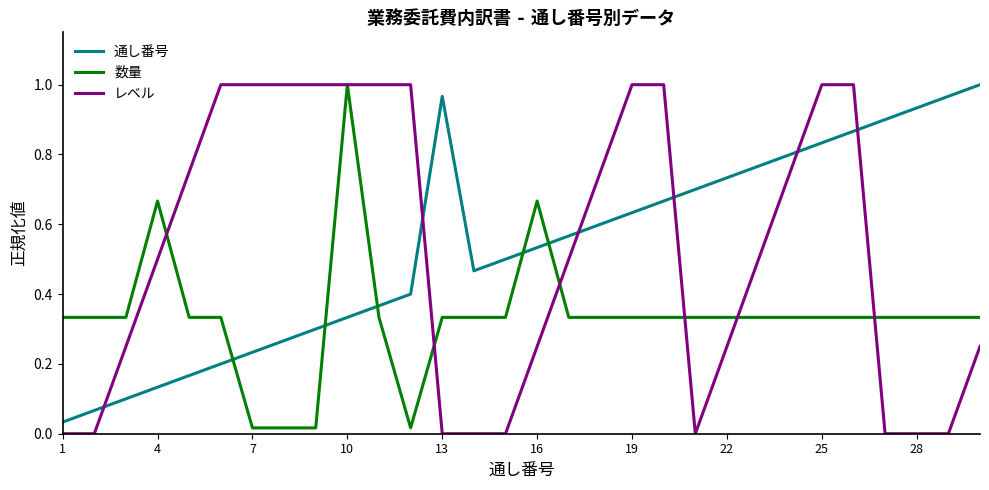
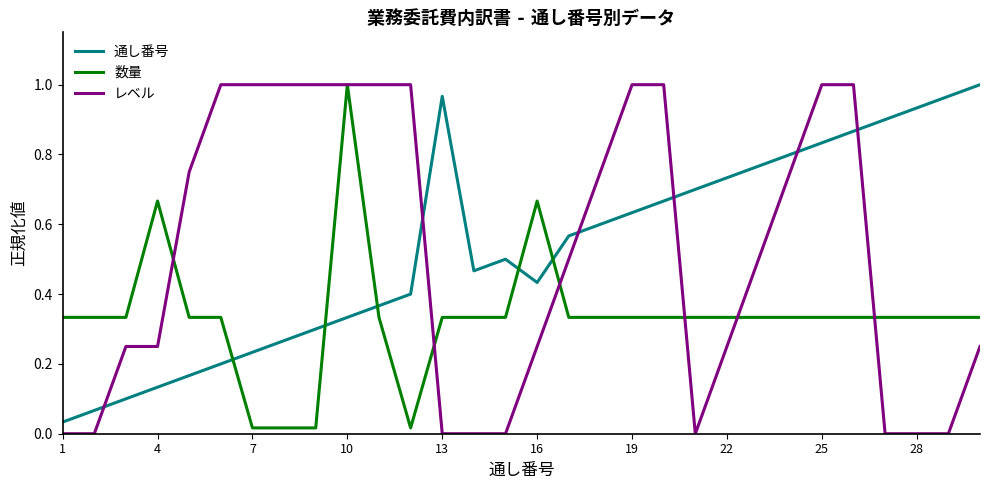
レベル, 4: 0.50 -> 0.25
通し番号, 16: 0.53 -> 0.43
